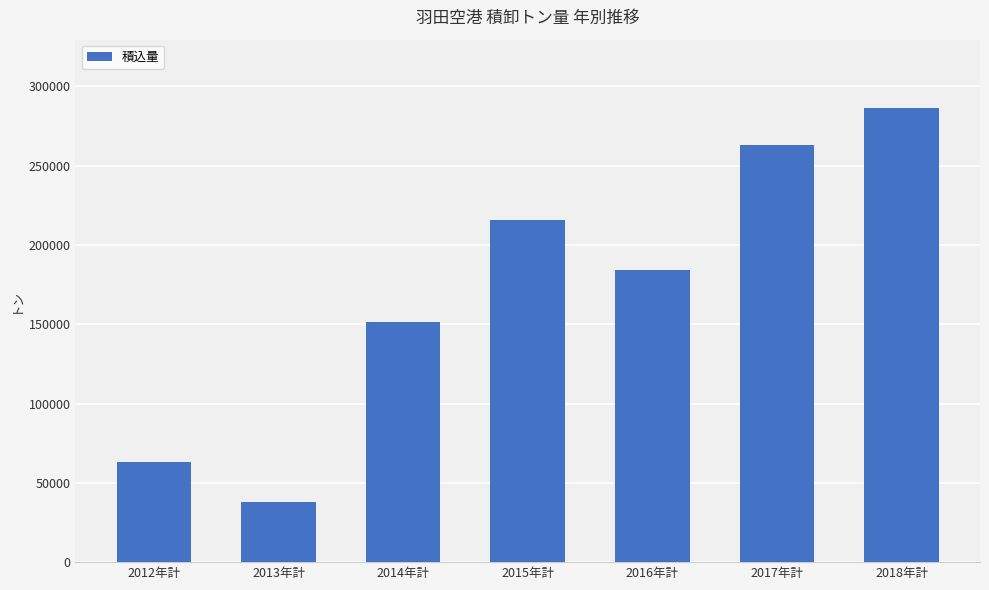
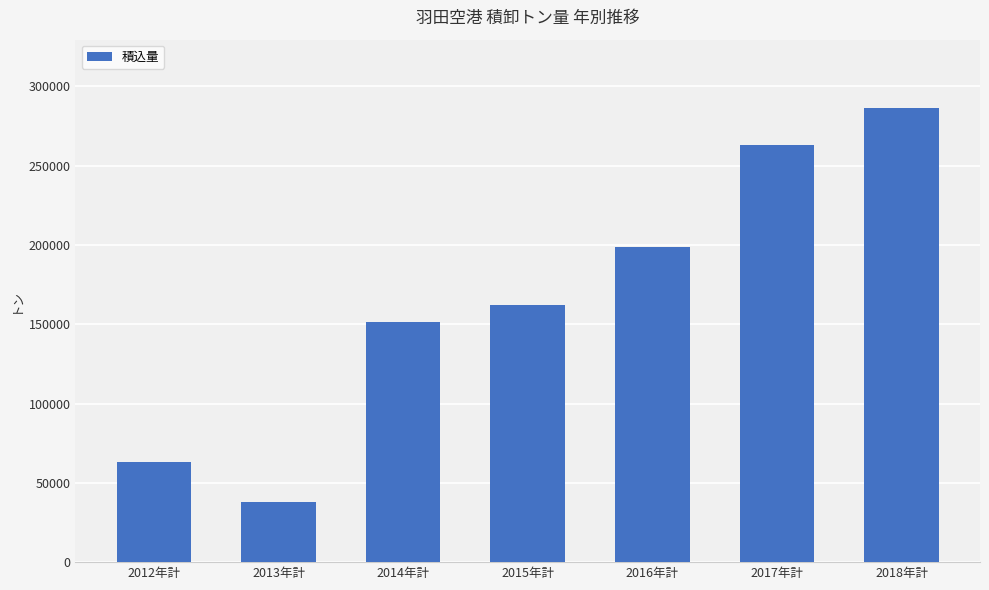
2015年計: 216000 -> 162000
2016年計: 184000 -> 199000
